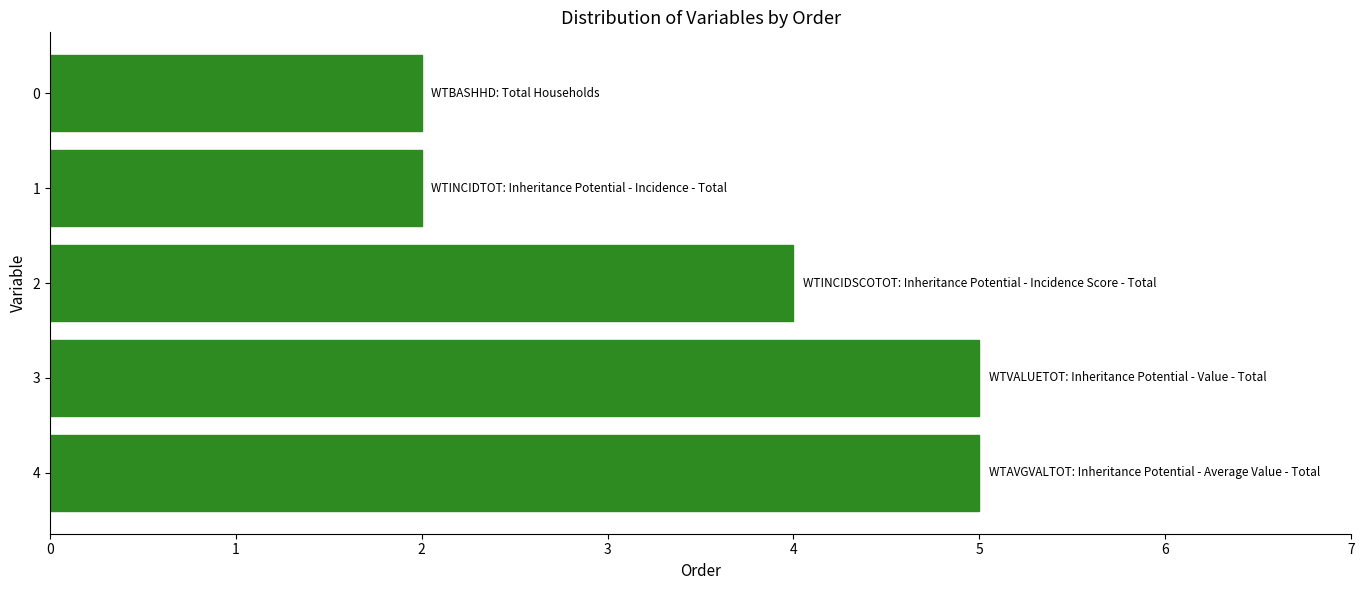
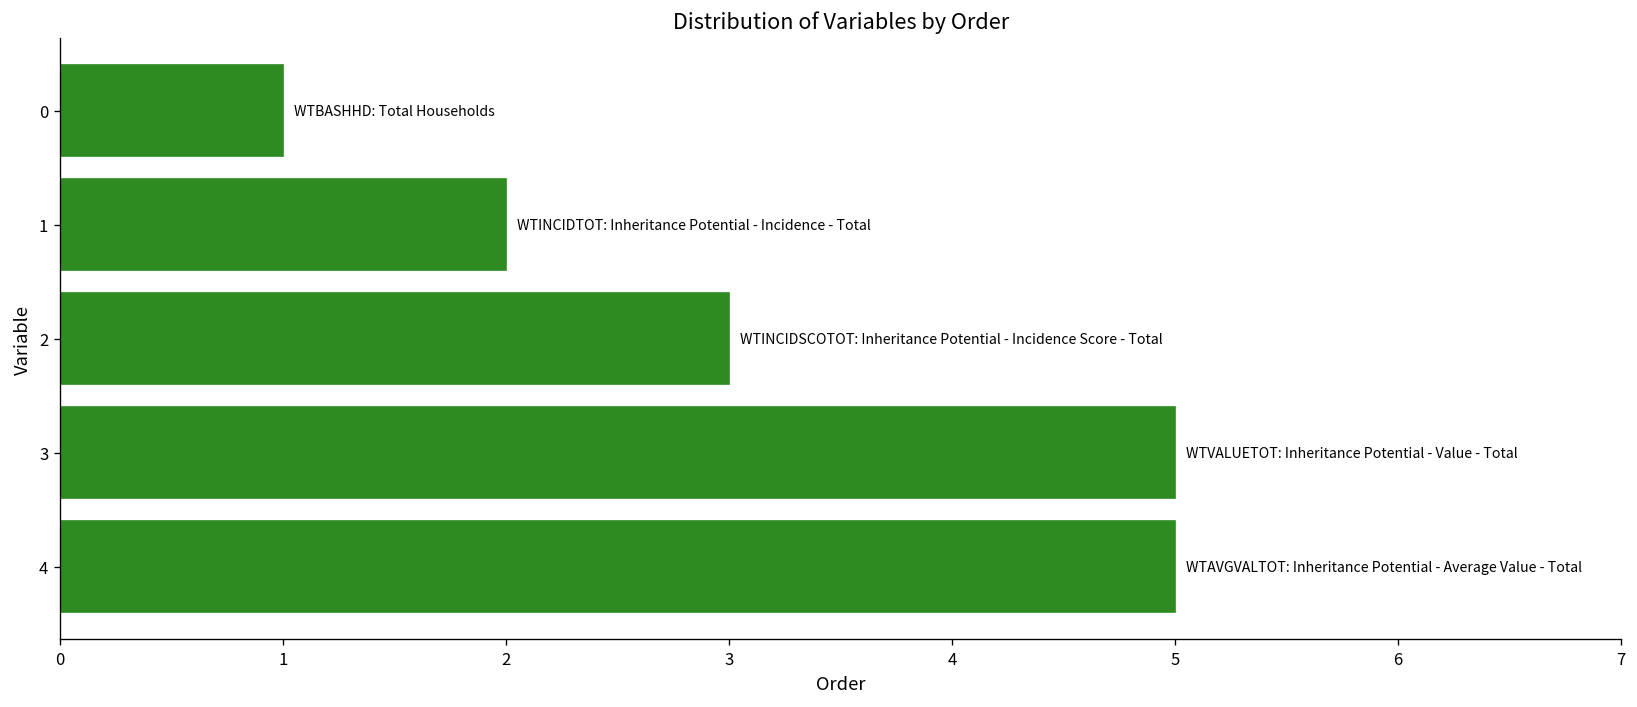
0: 2 -> 1
2: 4 -> 3
